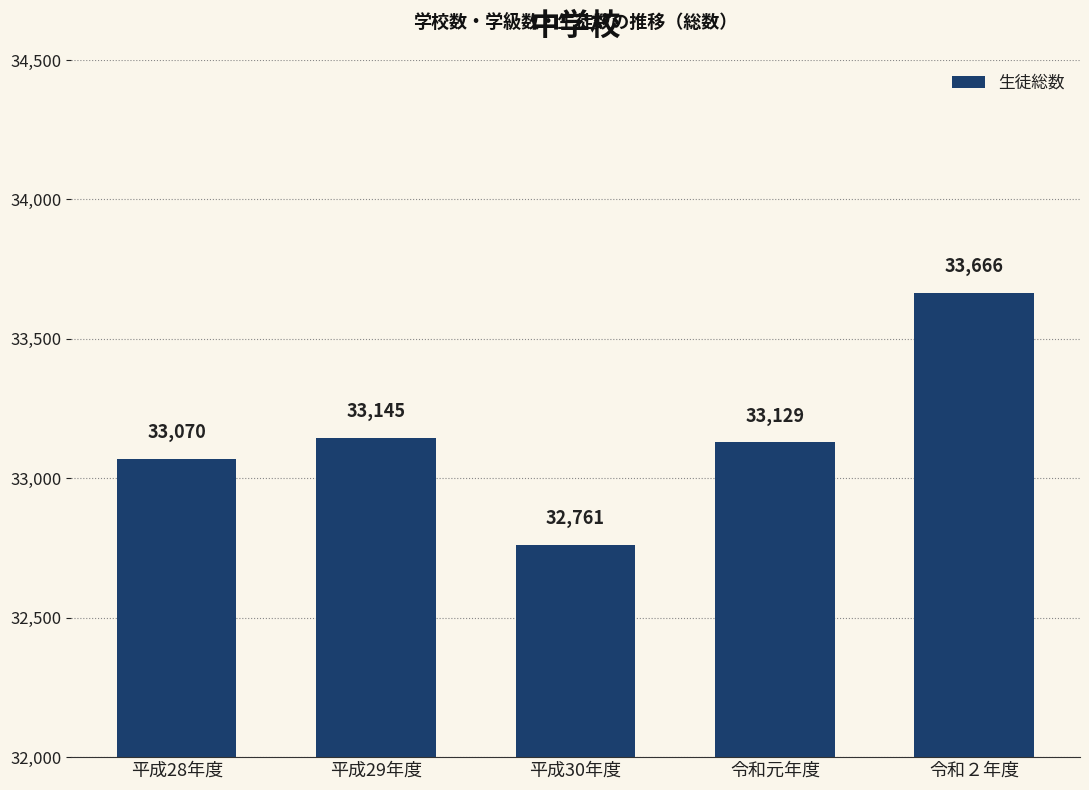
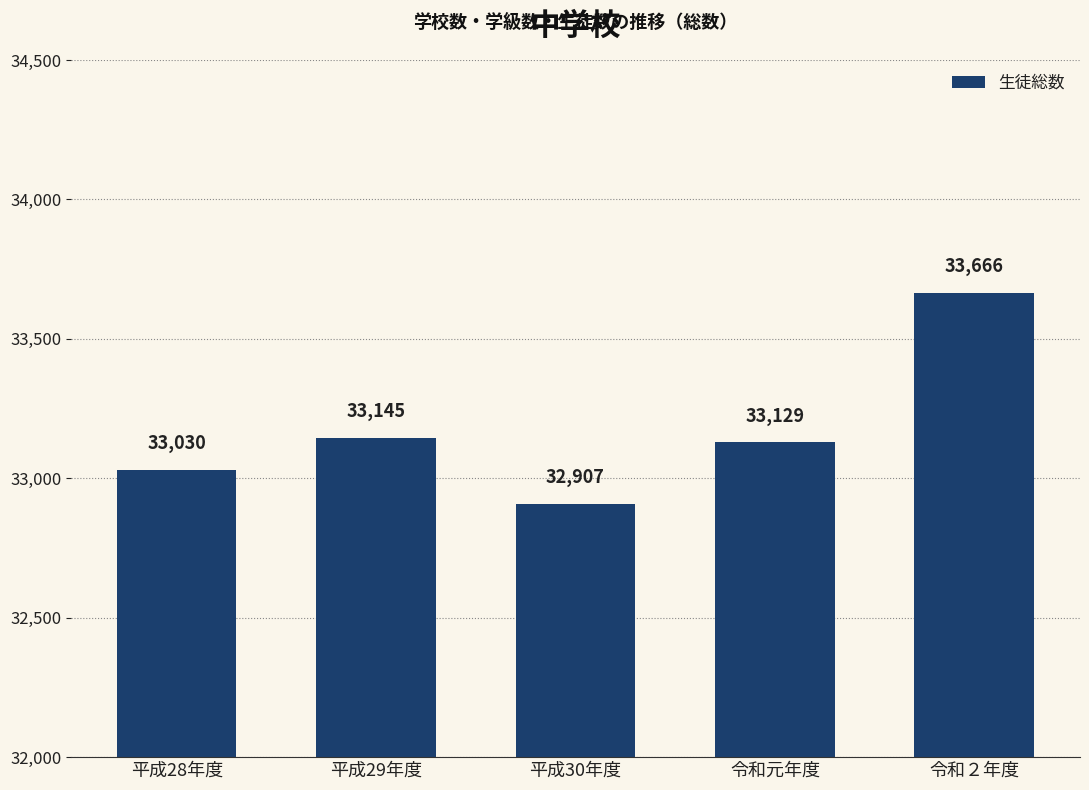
平成28年度: 33,070 -> 33,030
平成30年度: 32,761 -> 32,907
